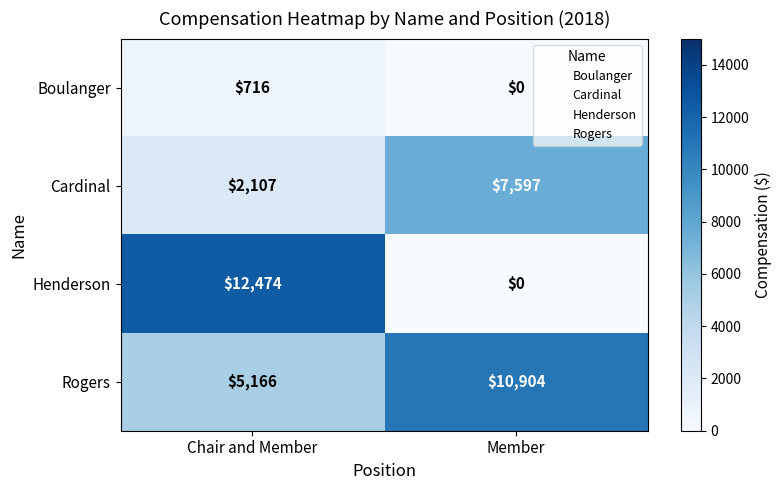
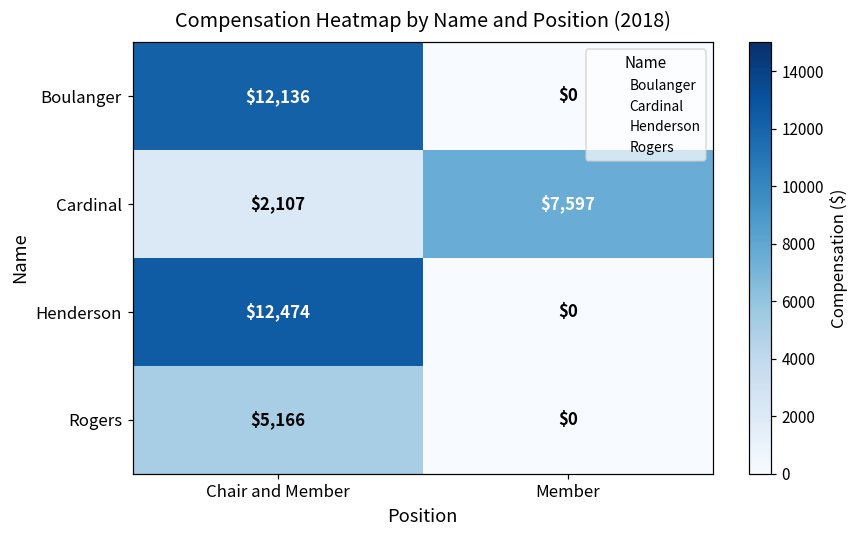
Boulanger, Chair and Member: $716 -> $12,136
Rogers, Member: $10,904 -> $0
